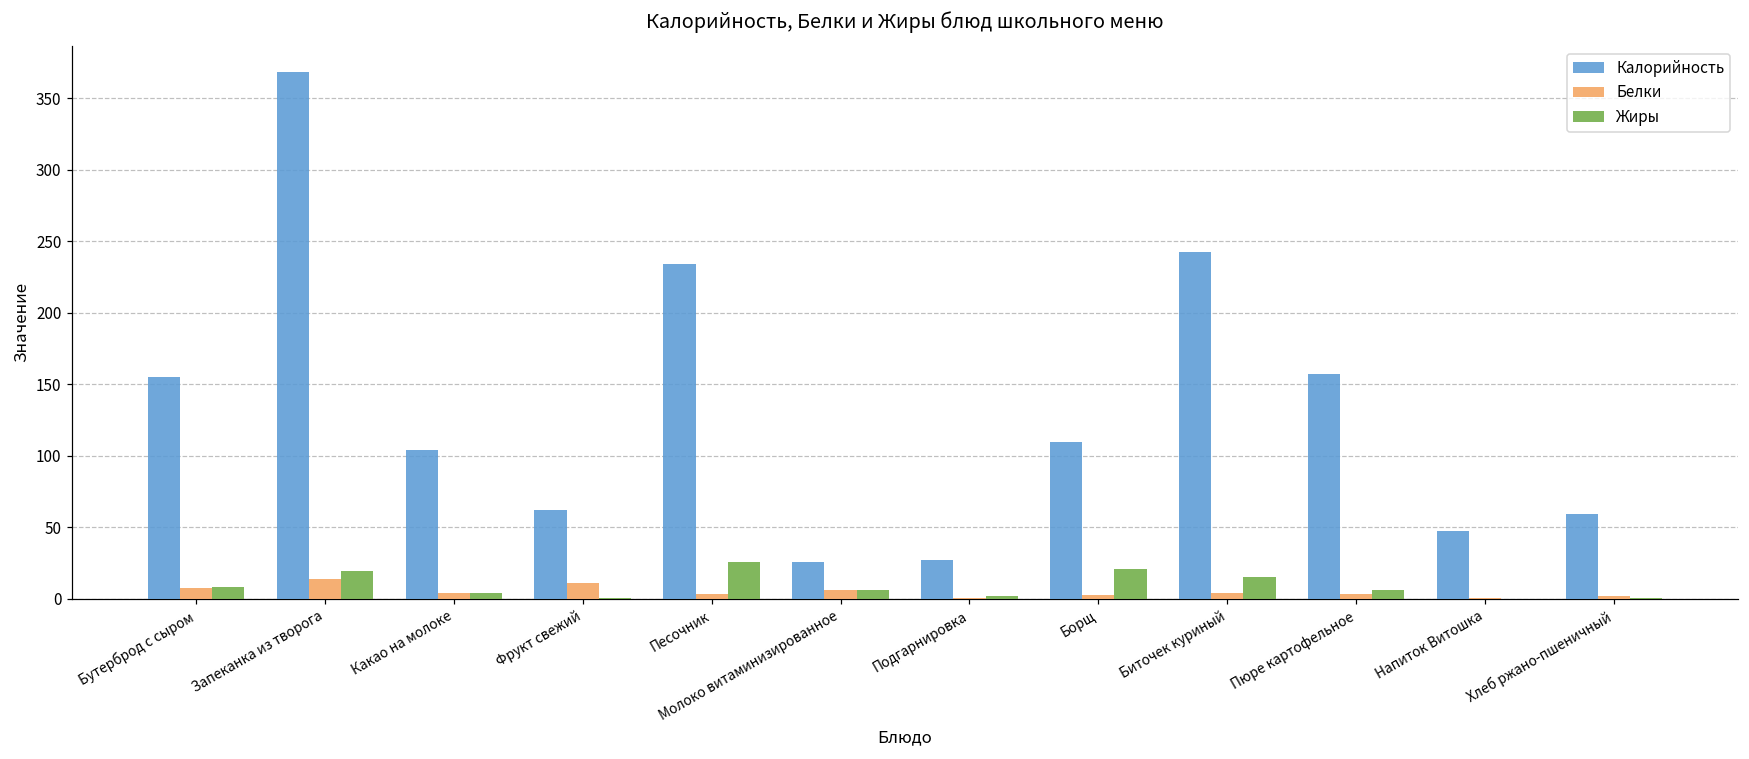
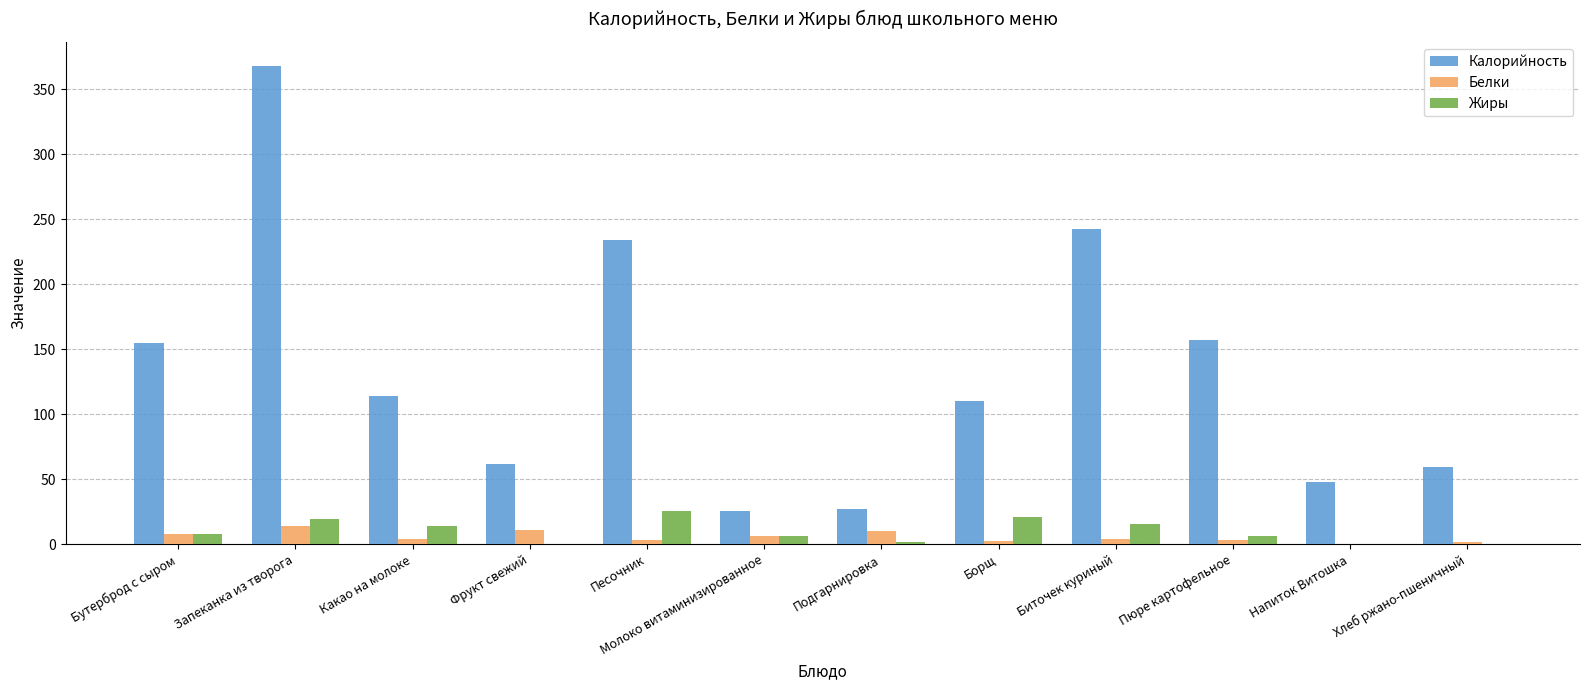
Калорийность, Какао на молоке: 104 -> 114
Жиры, Какао на молоке: 4 -> 14
Белки, Подгарнировка: 1 -> 10
